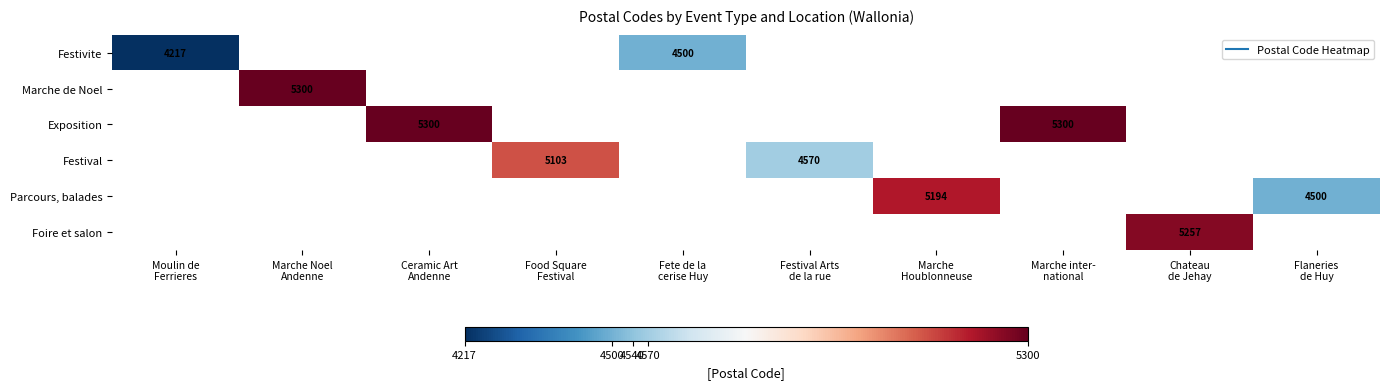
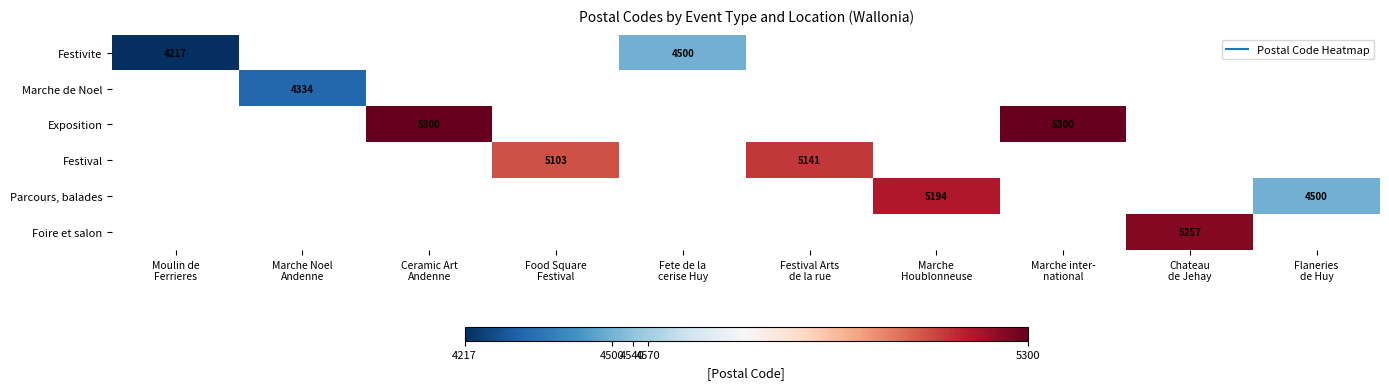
Marche de Noel, Marche Noel Andenne: 5300 -> 4334
Festival, Festival Arts de la rue: 4570 -> 5141
